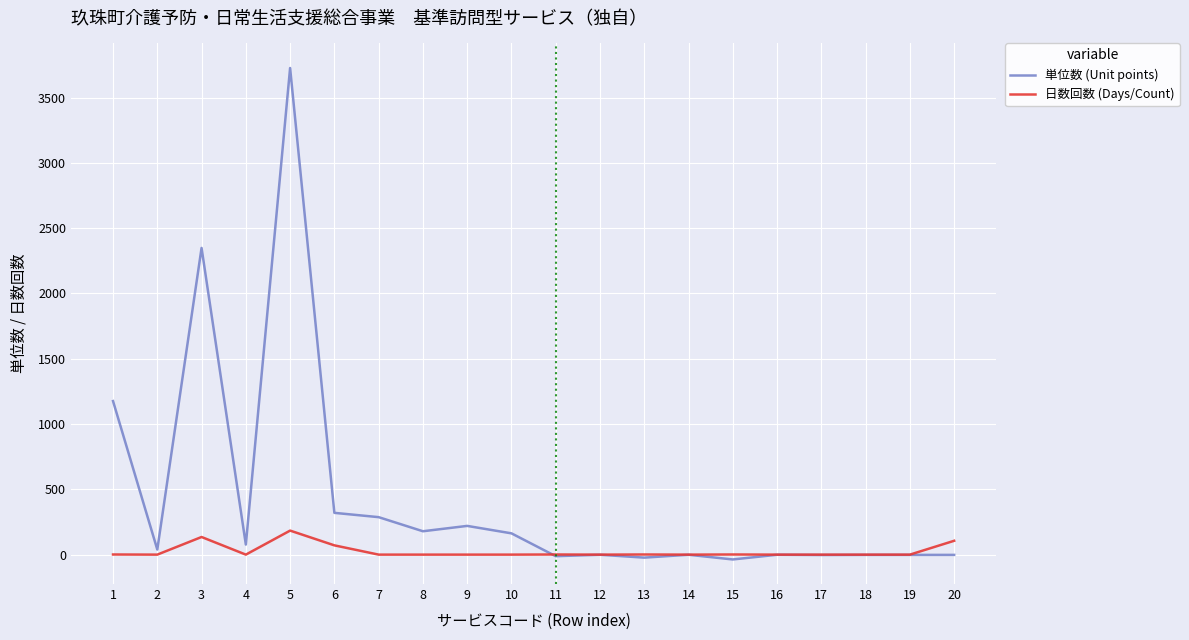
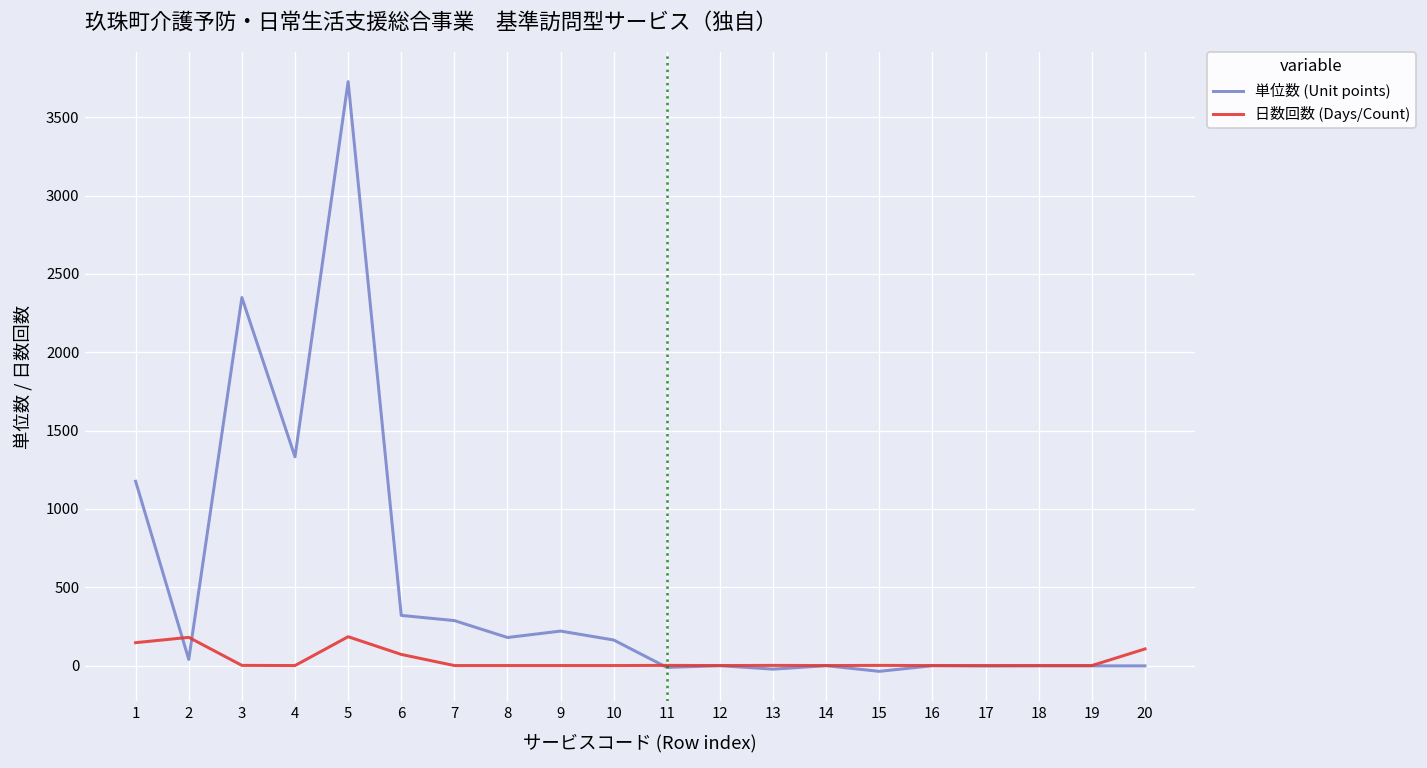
日数回数 (Days/Count), 1: 0 -> 150
日数回数 (Days/Count), 2: 0 -> 180
日数回数 (Days/Count), 3: 140 -> 0
単位数 (Unit points), 4: 80 -> 1330
